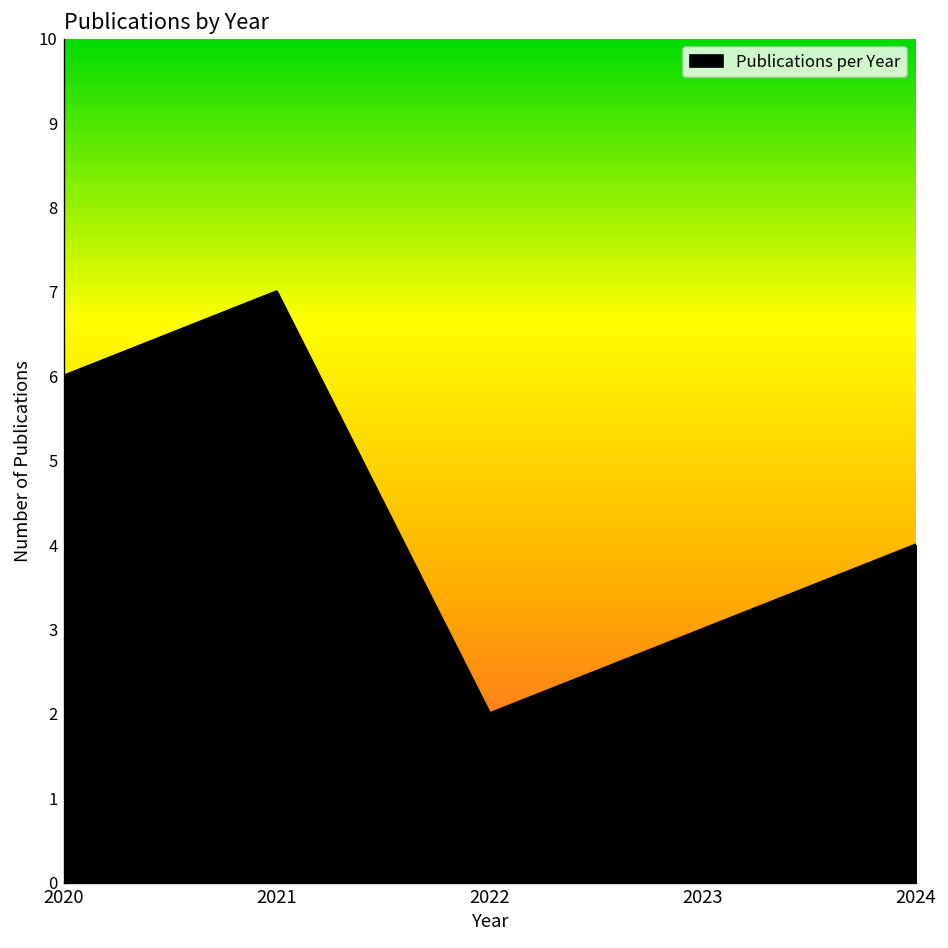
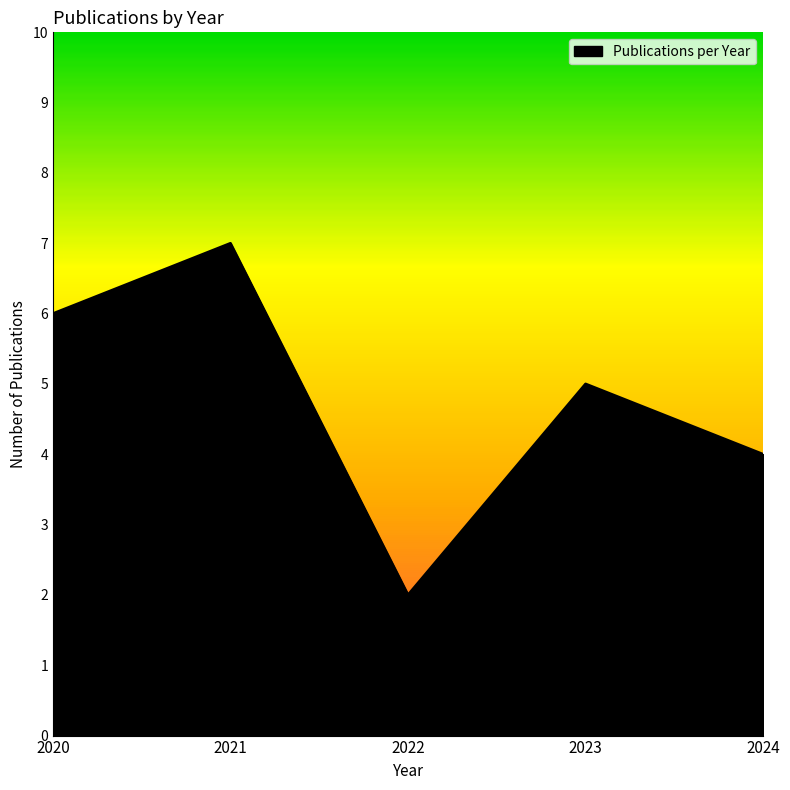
2023: 3 -> 5
